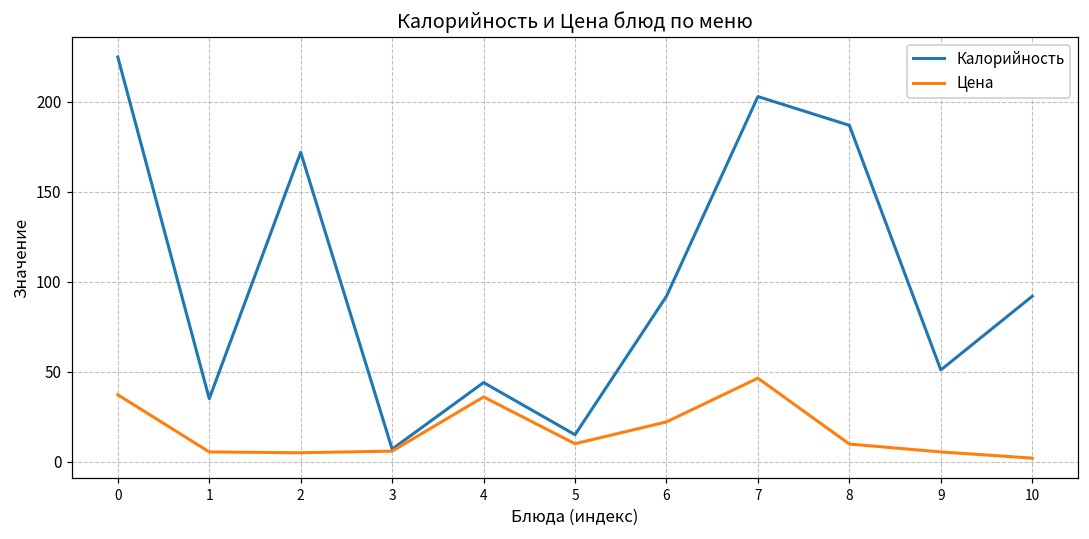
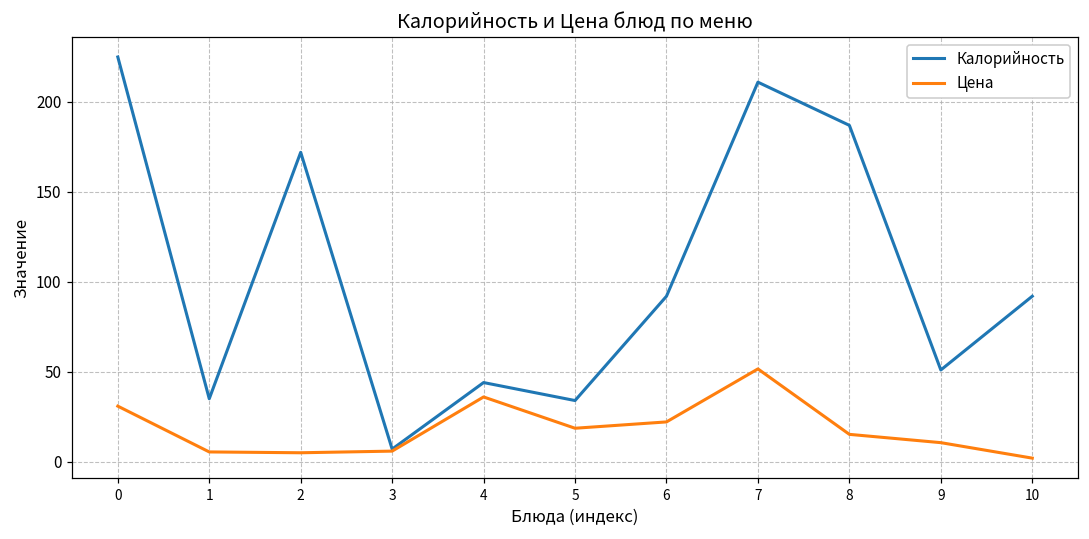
Цена, 0: 37 -> 31
Калорийность, 5: 15 -> 34
Цена, 5: 10 -> 19
Калорийность, 7: 203 -> 211
Цена, 7: 46 -> 52
Цена, 8: 10 -> 15
Цена, 9: 5 -> 11
